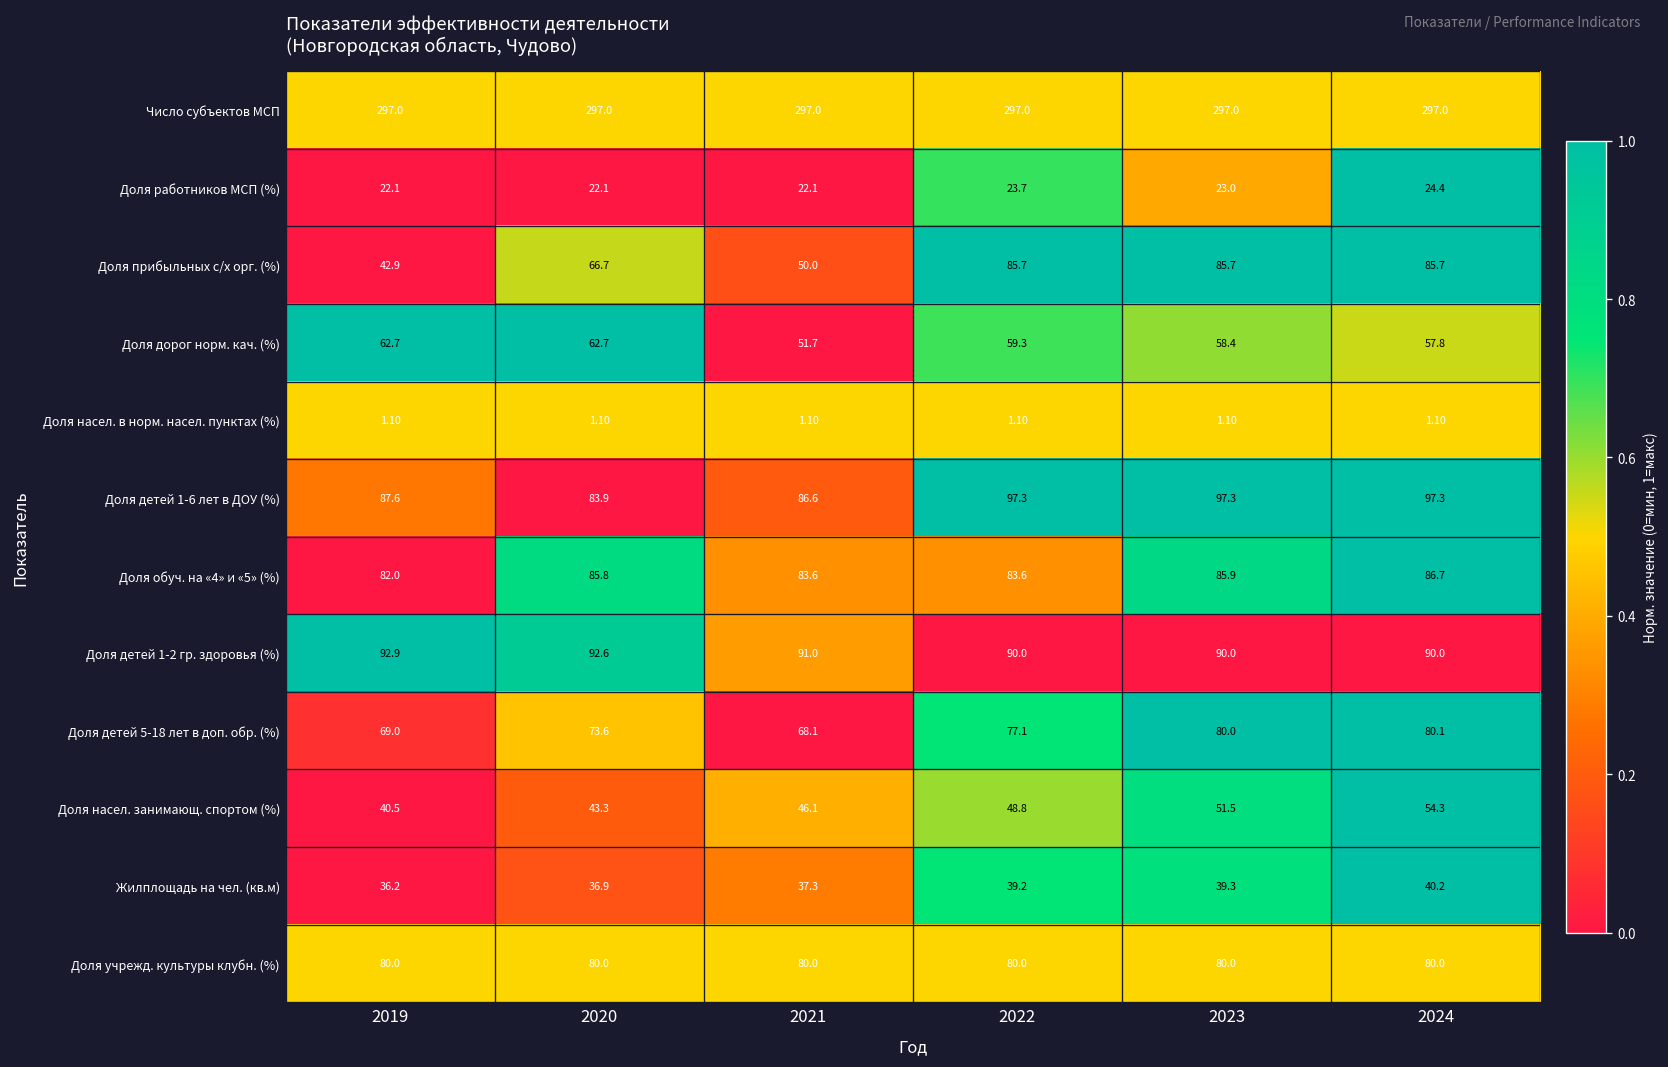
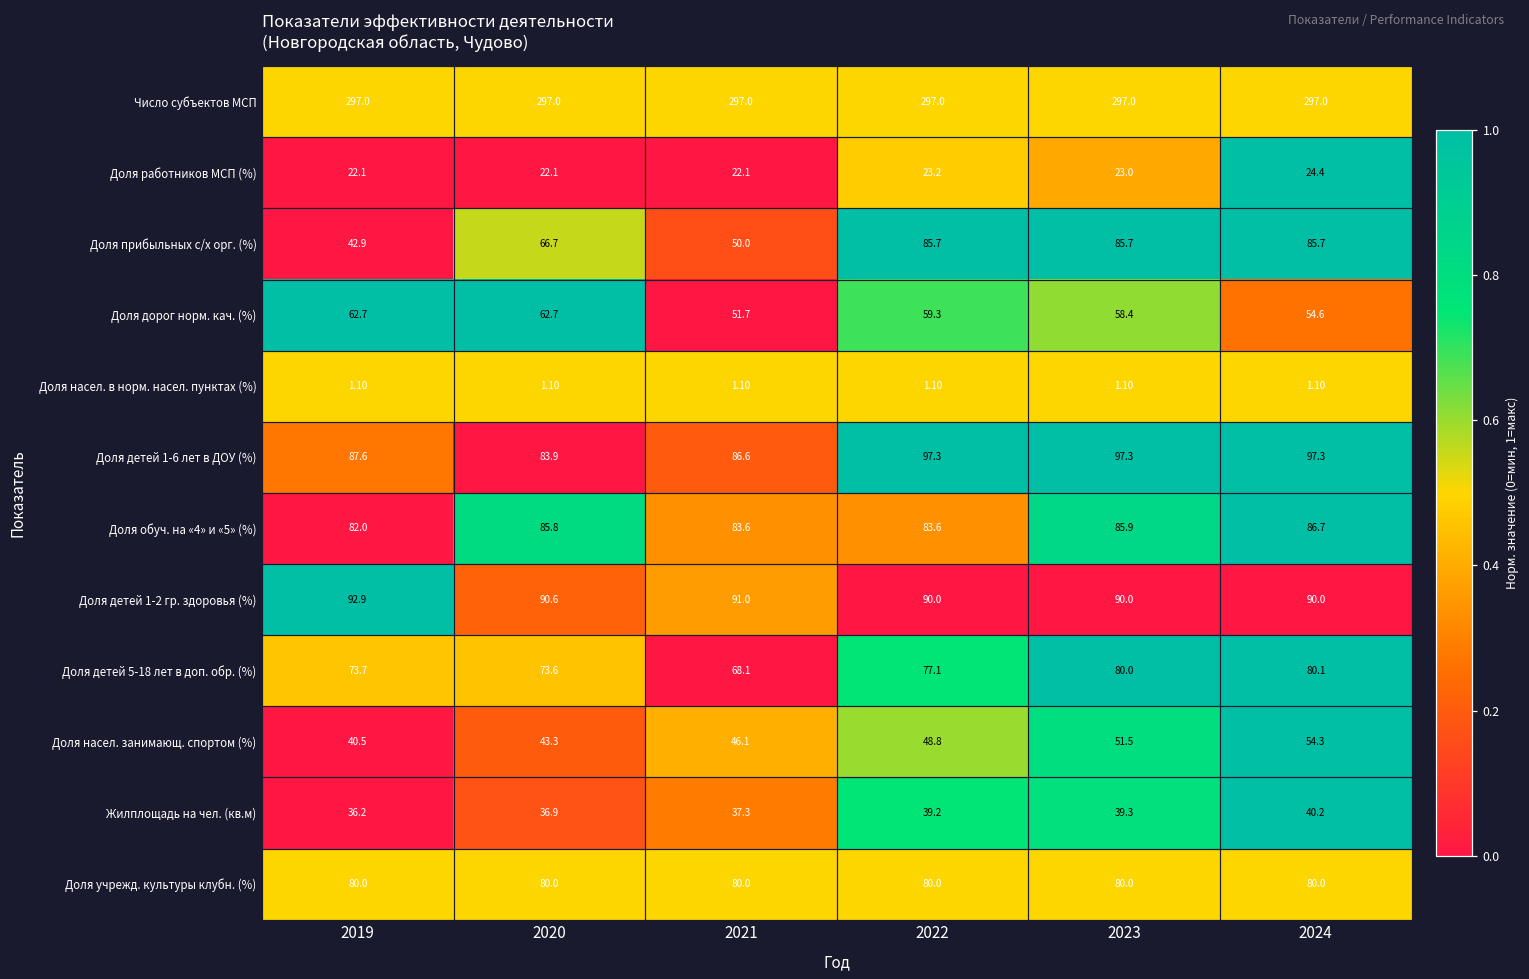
Доля работников МСП (%), 2022: 23.7 -> 23.2
Доля дорог норм. кач. (%), 2024: 57.8 -> 54.6
Доля детей 1-2 гр. здоровья (%), 2020: 92.6 -> 90.6
Доля детей 5-18 лет в доп. обр. (%), 2019: 69.0 -> 73.7
